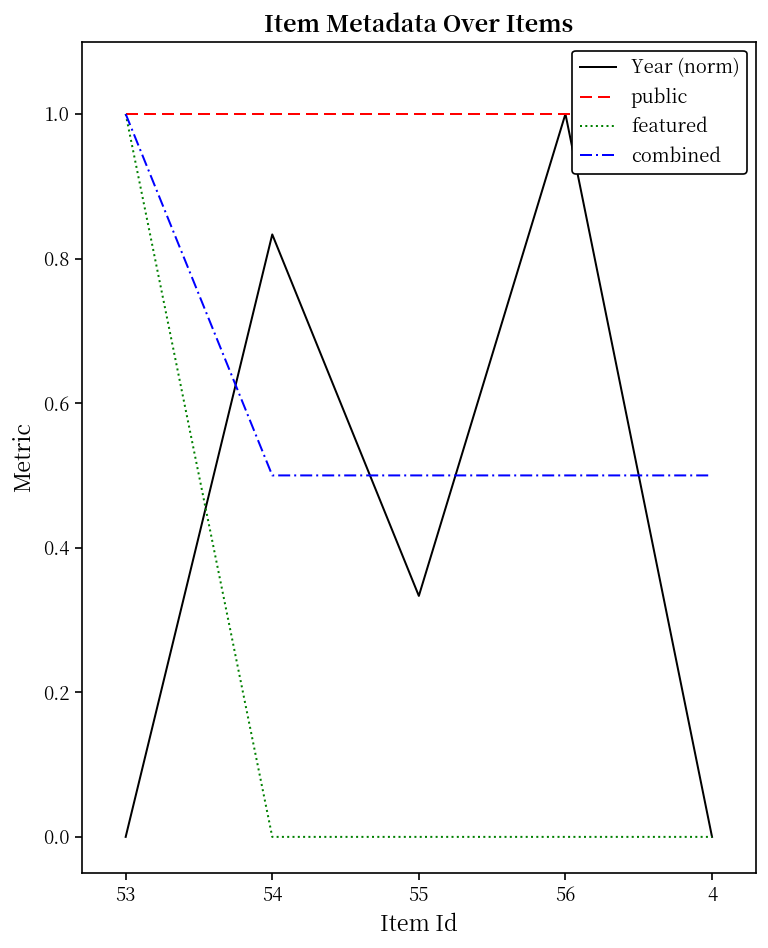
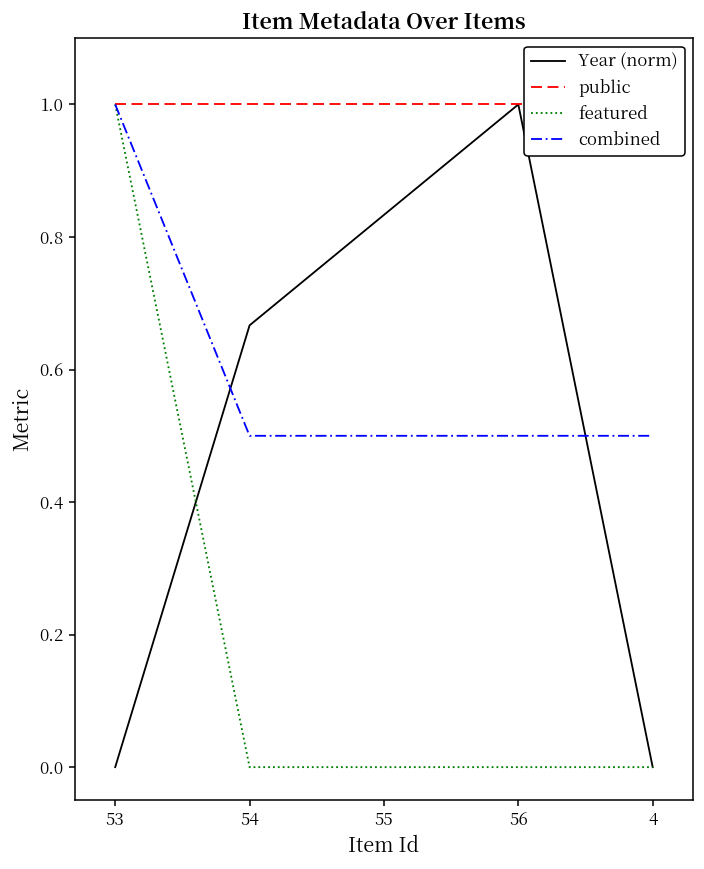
Year (norm), 54: 0.83 -> 0.67
Year (norm), 55: 0.33 -> 0.83
